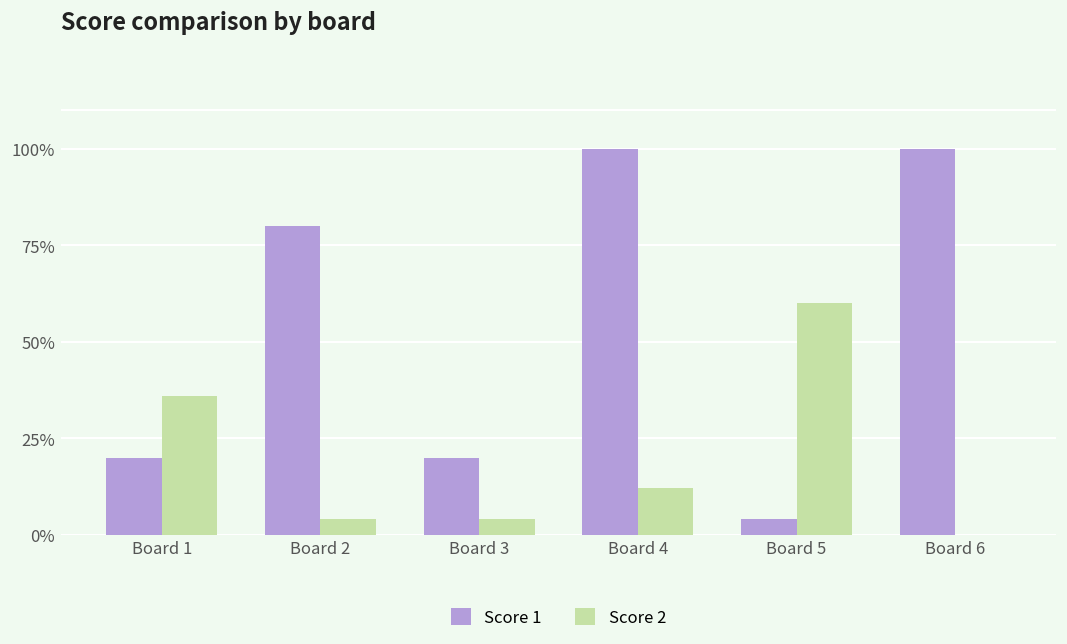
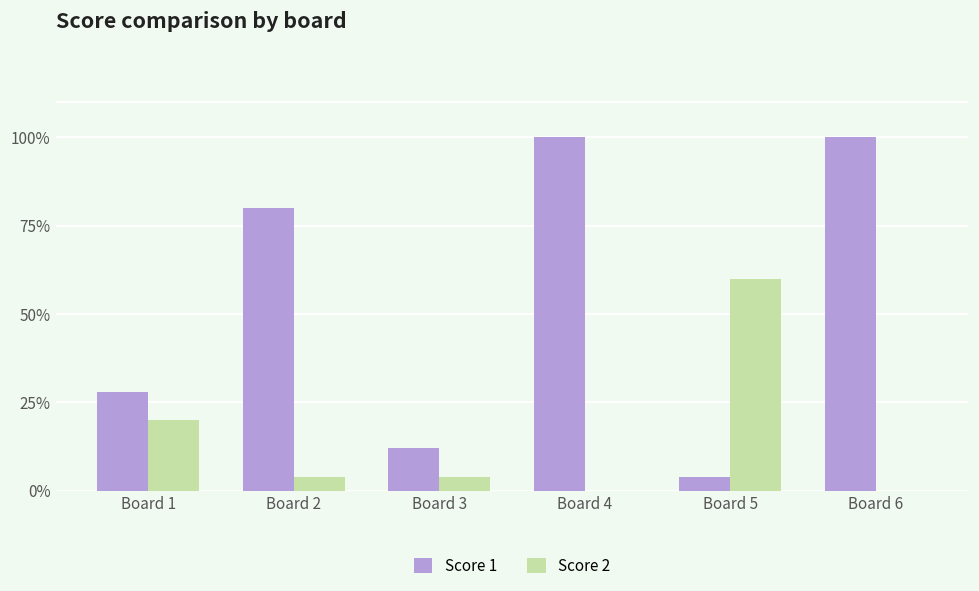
Score 1, Board 1: 20% -> 28%
Score 2, Board 1: 36% -> 20%
Score 1, Board 3: 20% -> 12%
Score 2, Board 4: 12% -> 0%
